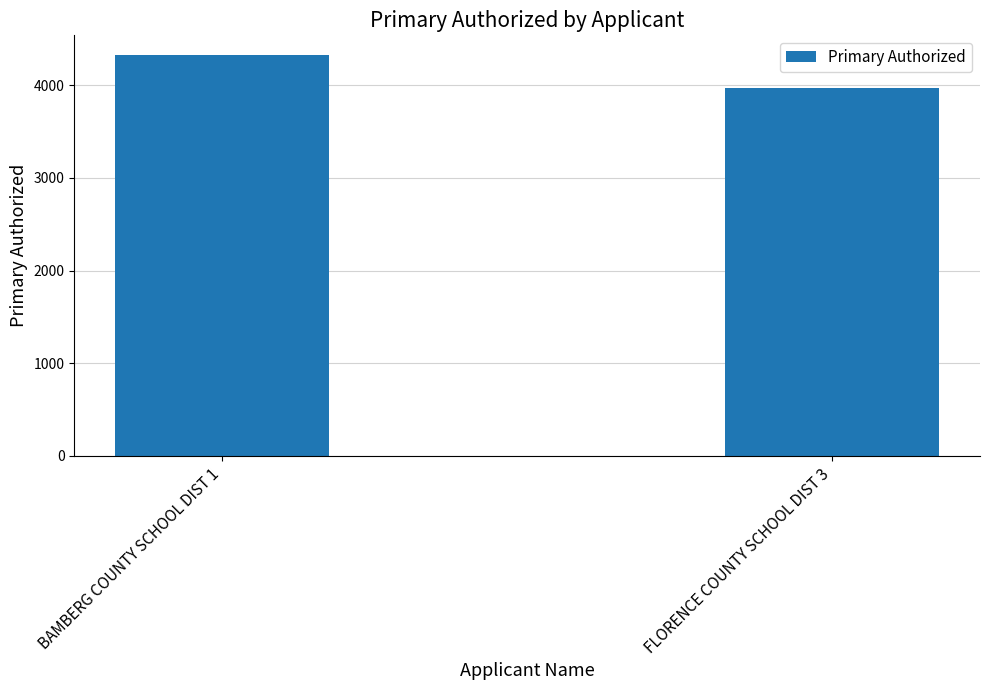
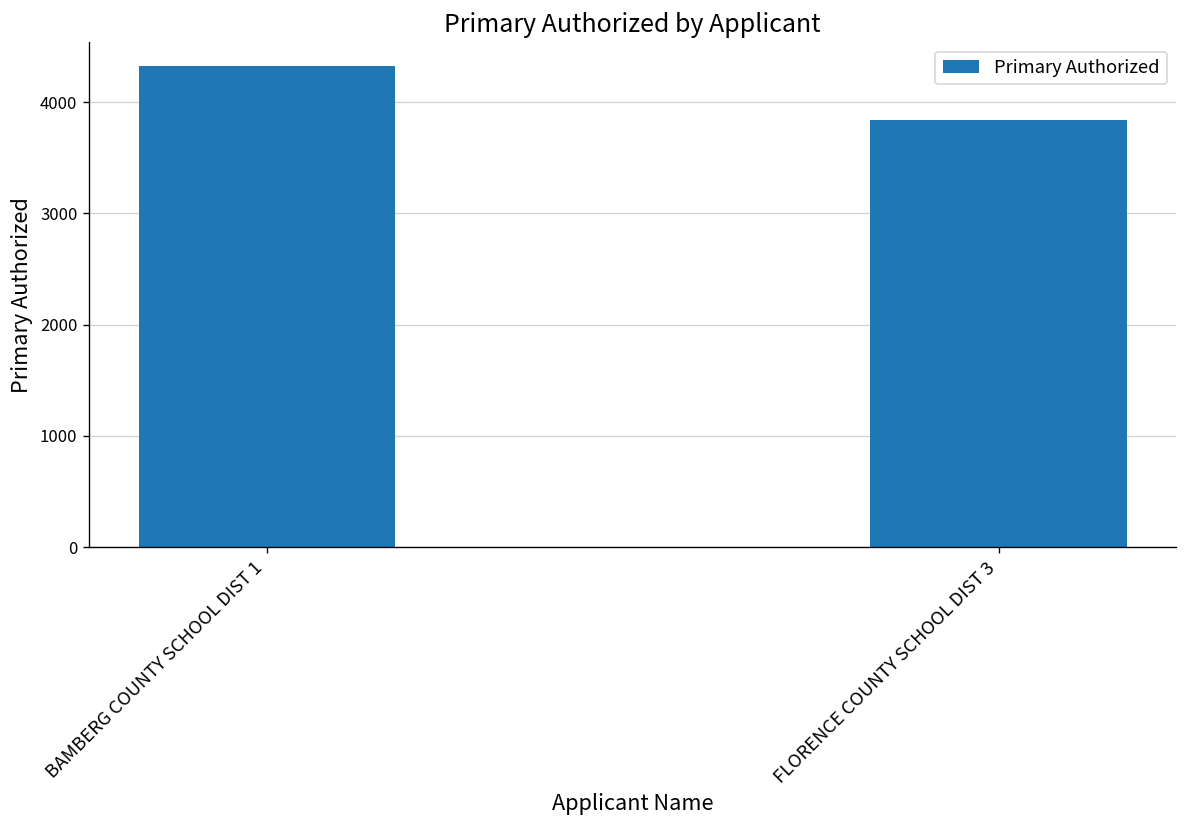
FLORENCE COUNTY SCHOOL DIST 3: 4000 -> 3800
